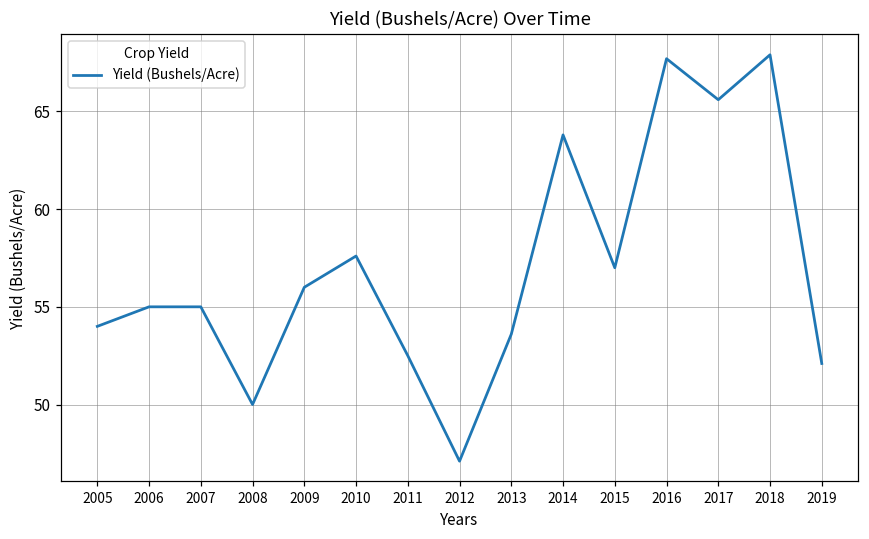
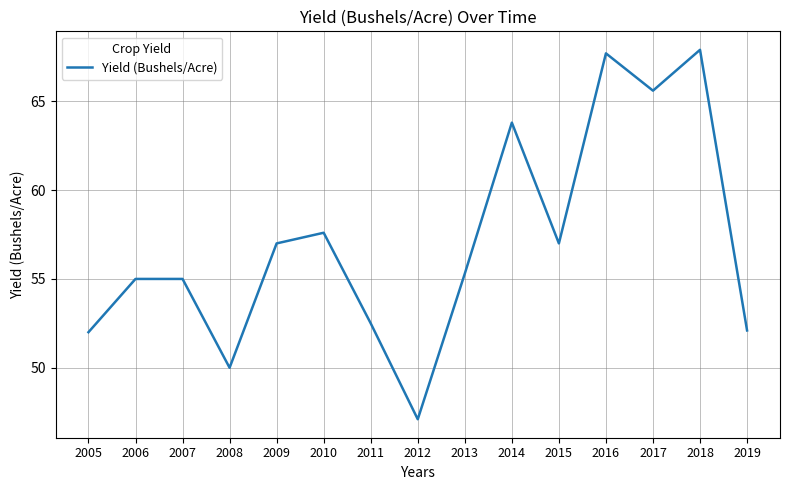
2005: 54 -> 52
2009: 56 -> 57
2013: 53.6 -> 55.3
